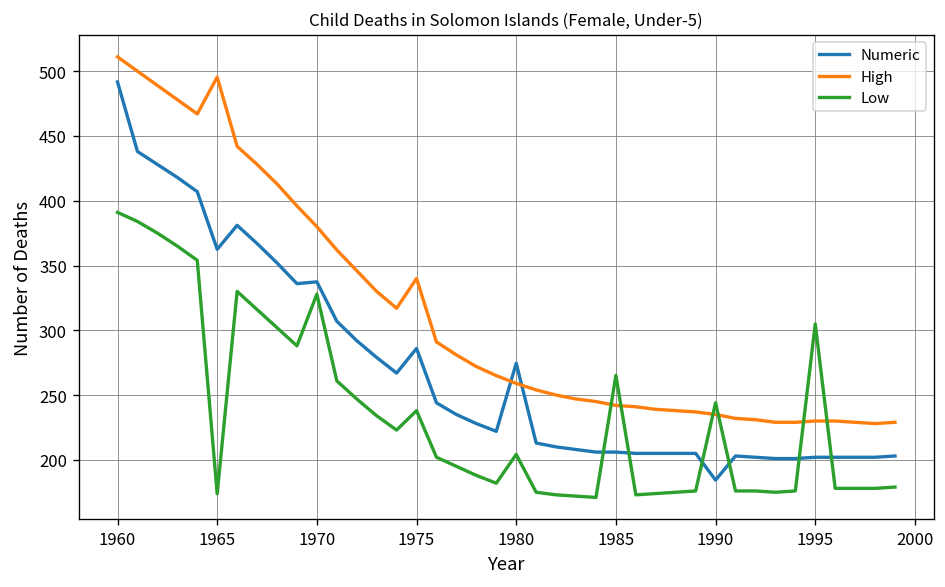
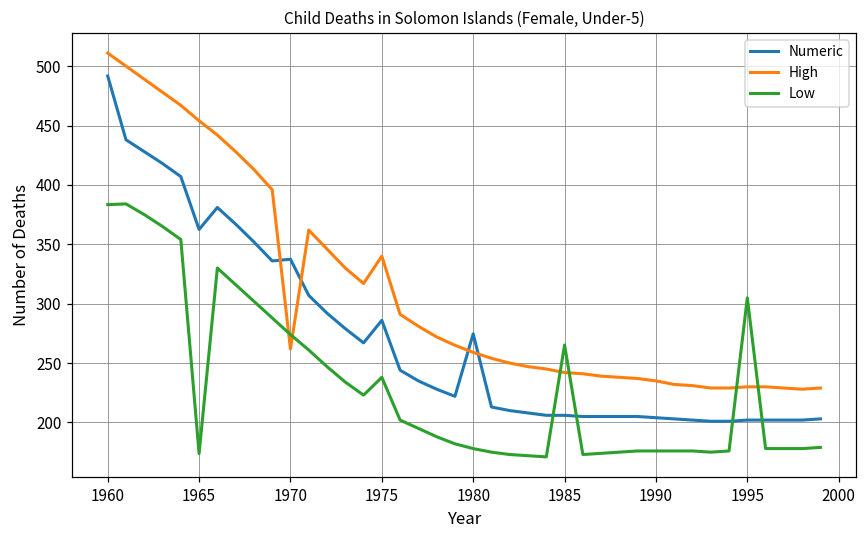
Low, 1960: 391 -> 383
High, 1965: 495 -> 454
High, 1970: 380 -> 262
Low, 1970: 328 -> 274
Low, 1980: 204 -> 178
Numeric, 1990: 184 -> 204
Low, 1990: 244 -> 176
